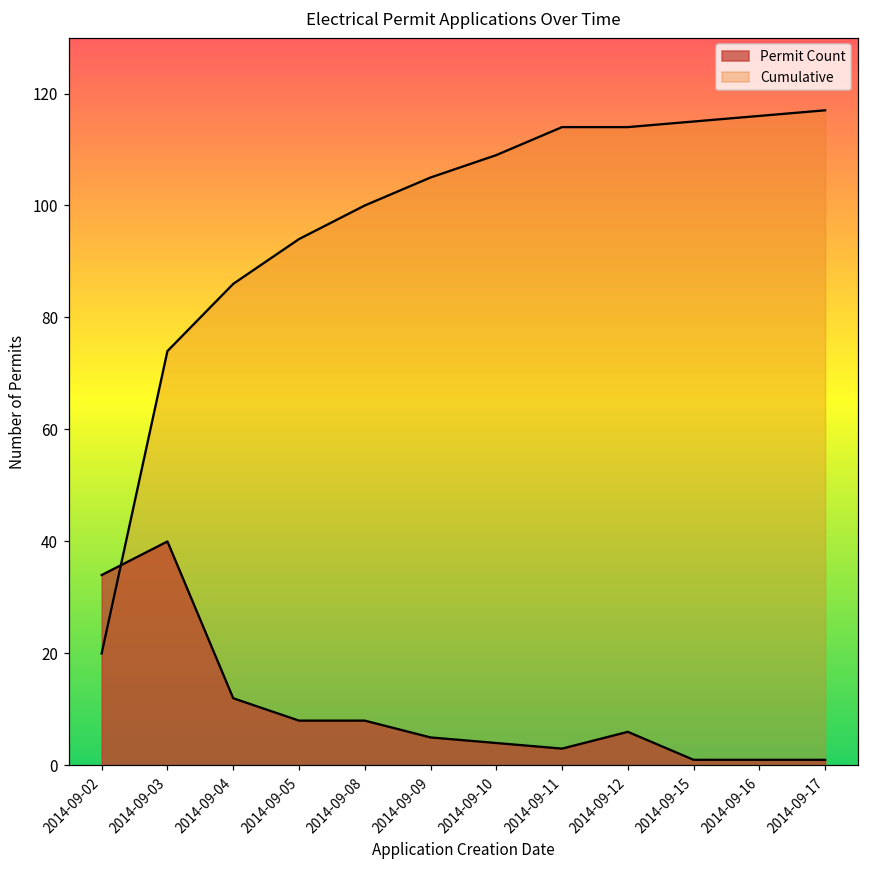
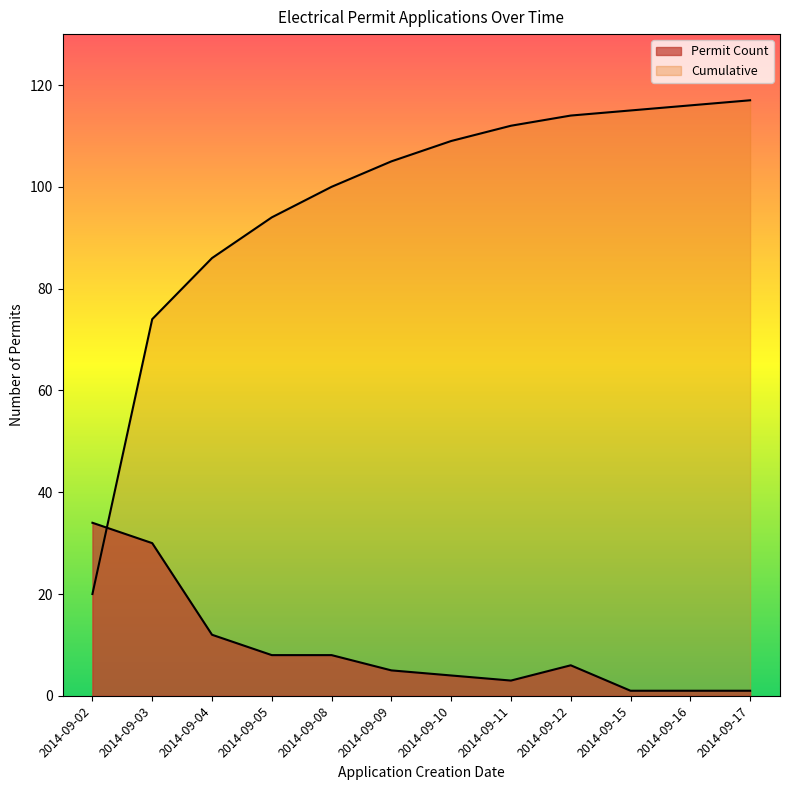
Permit Count, 2014-09-03: 40 -> 30
Cumulative, 2014-09-11: 114 -> 112
